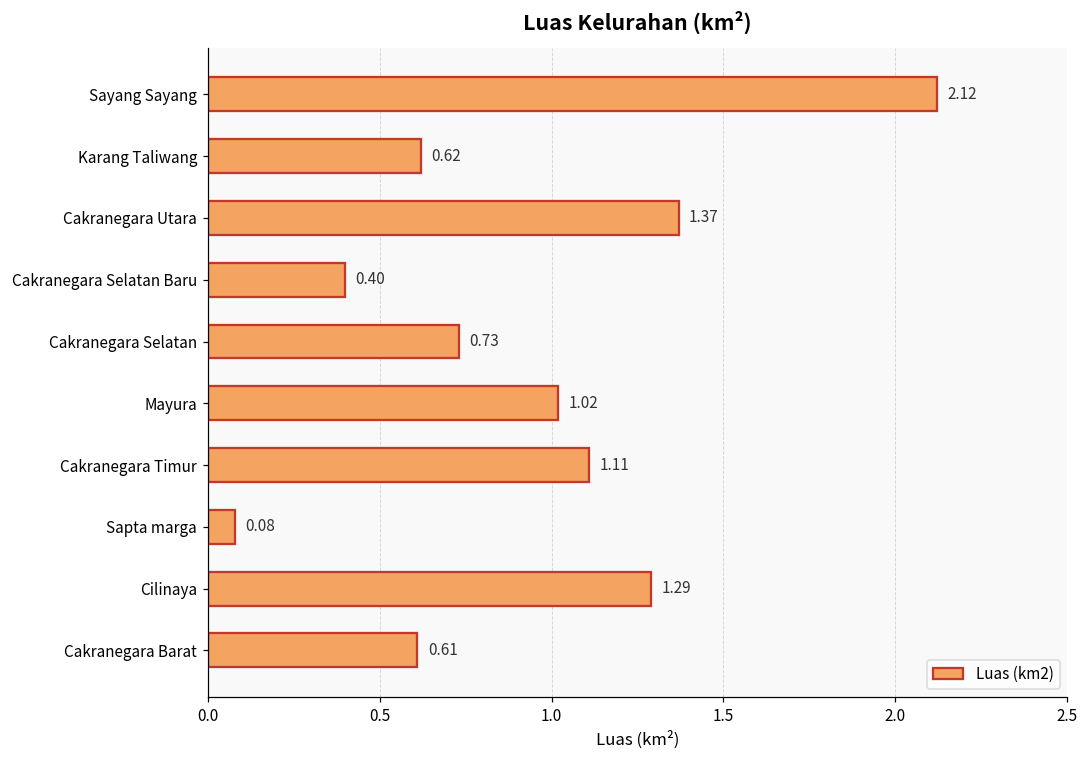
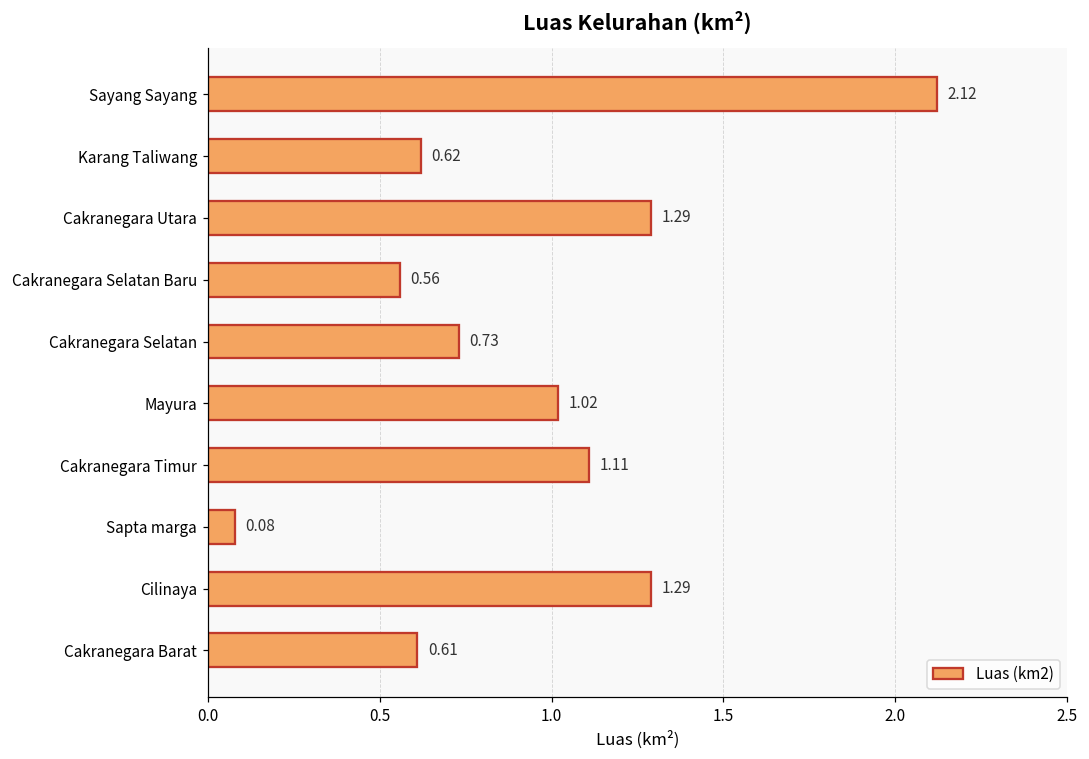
Cakranegara Utara: 1.37 -> 1.29
Cakranegara Selatan Baru: 0.40 -> 0.56
